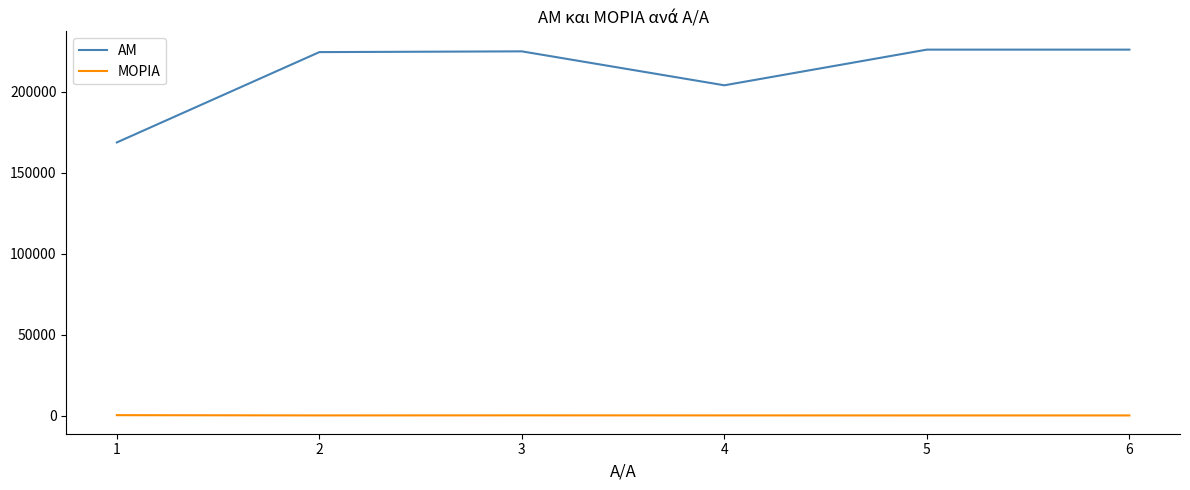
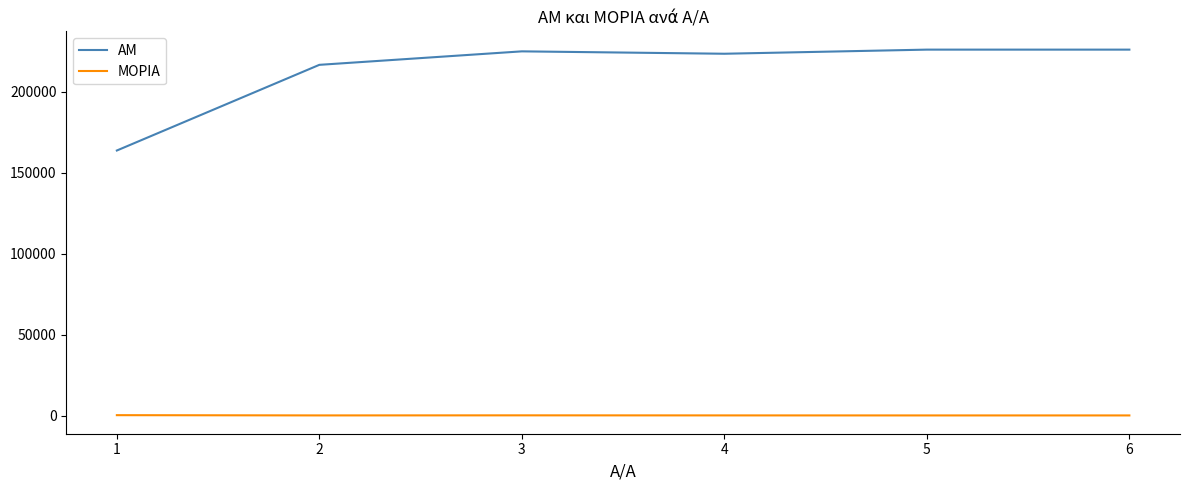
ΑΜ, 1: 169000 -> 164000
ΑΜ, 2: 224000 -> 217000
ΑΜ, 4: 204000 -> 223000
